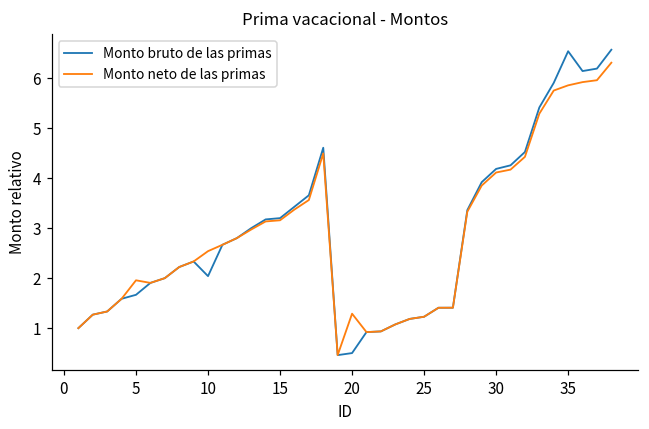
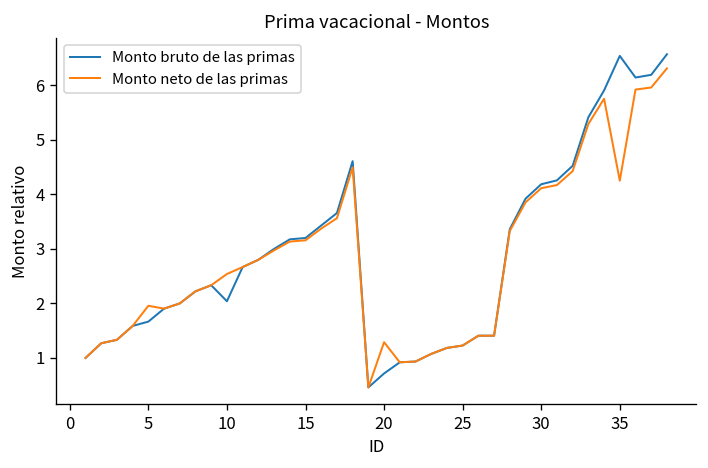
Monto bruto de las primas, 20: 0.5 -> 0.7
Monto neto de las primas, 35: 5.9 -> 4.3
